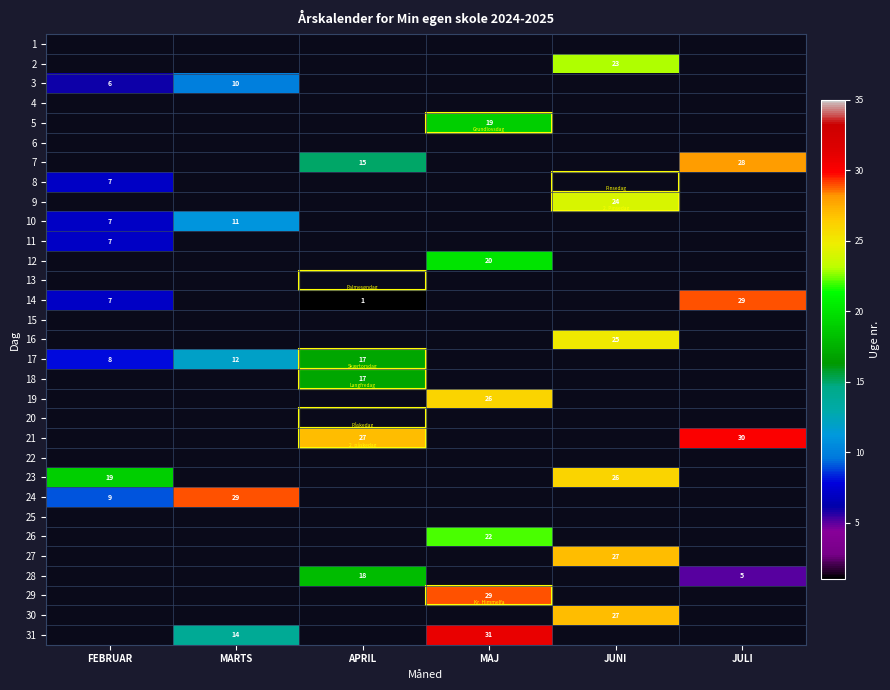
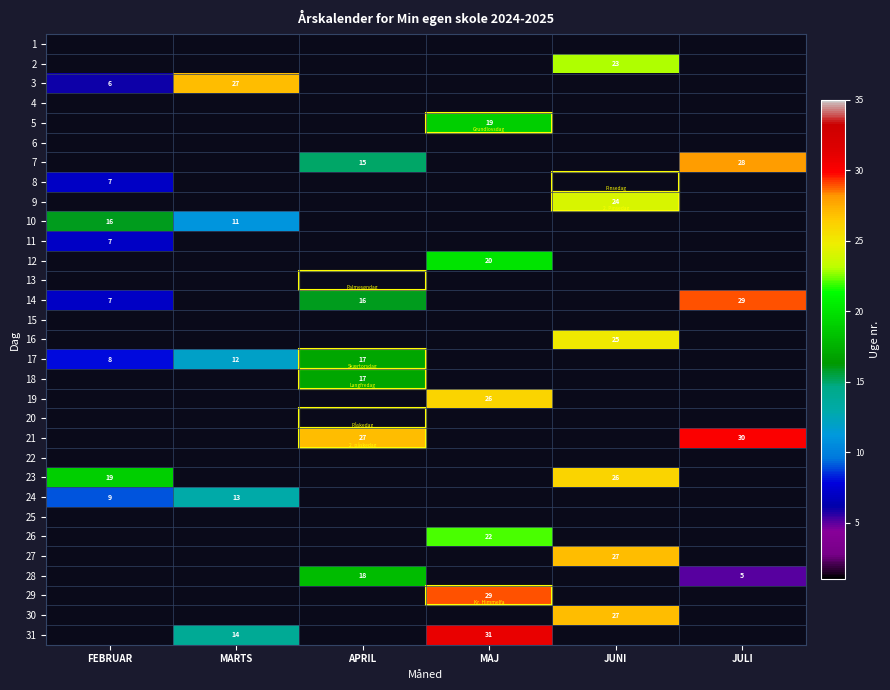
3, MARTS: 10 -> 27
10, FEBRUAR: 7 -> 16
14, APRIL: 1 -> 16
24, MARTS: 29 -> 13
